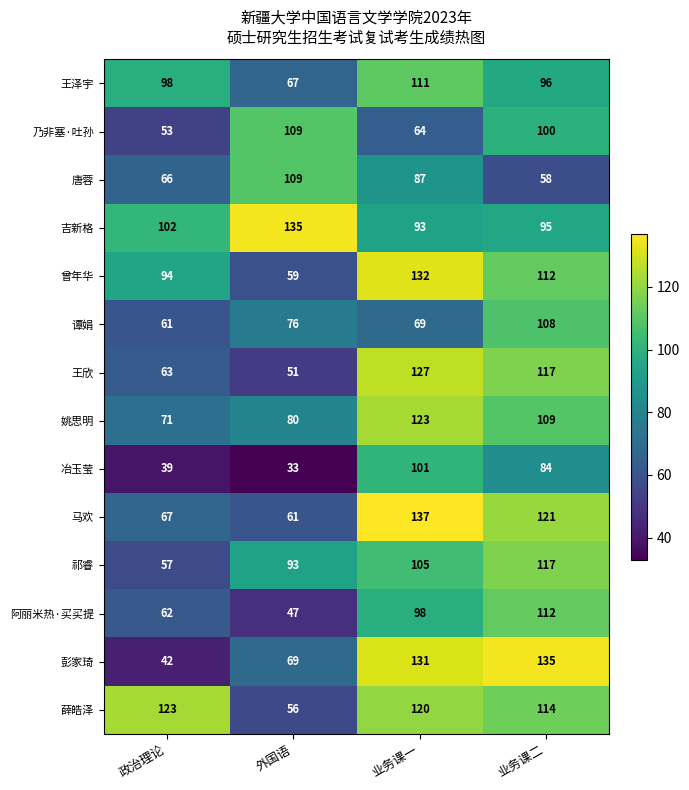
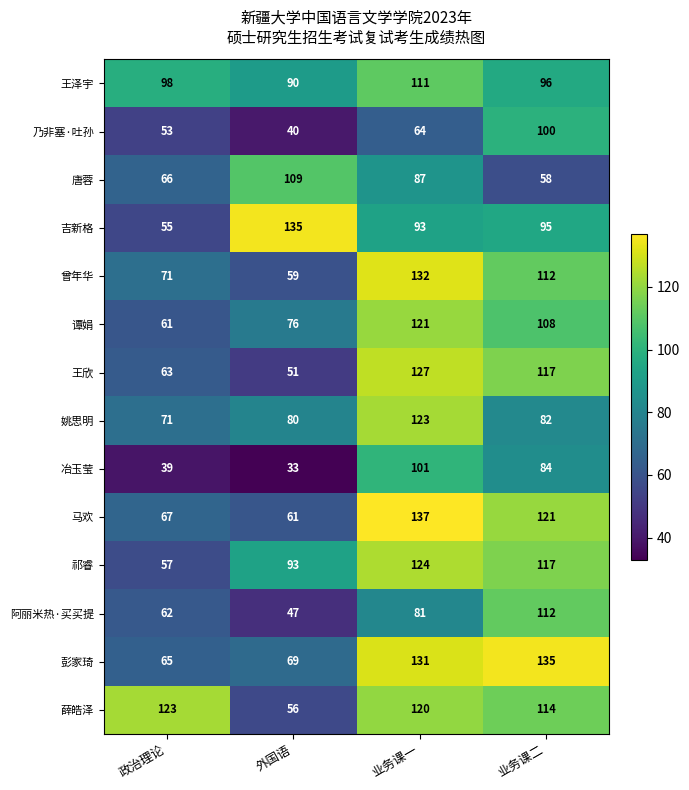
王泽宇, 外国语: 67 -> 90
乃非塞·吐孙, 外国语: 109 -> 40
吉新格, 政治理论: 102 -> 55
曾年华, 政治理论: 94 -> 71
谭娟, 业务课一: 69 -> 121
姚思明, 业务课二: 109 -> 82
祁睿, 业务课一: 105 -> 124
阿丽米热·买买提, 业务课一: 98 -> 81
彭家琦, 政治理论: 42 -> 65
